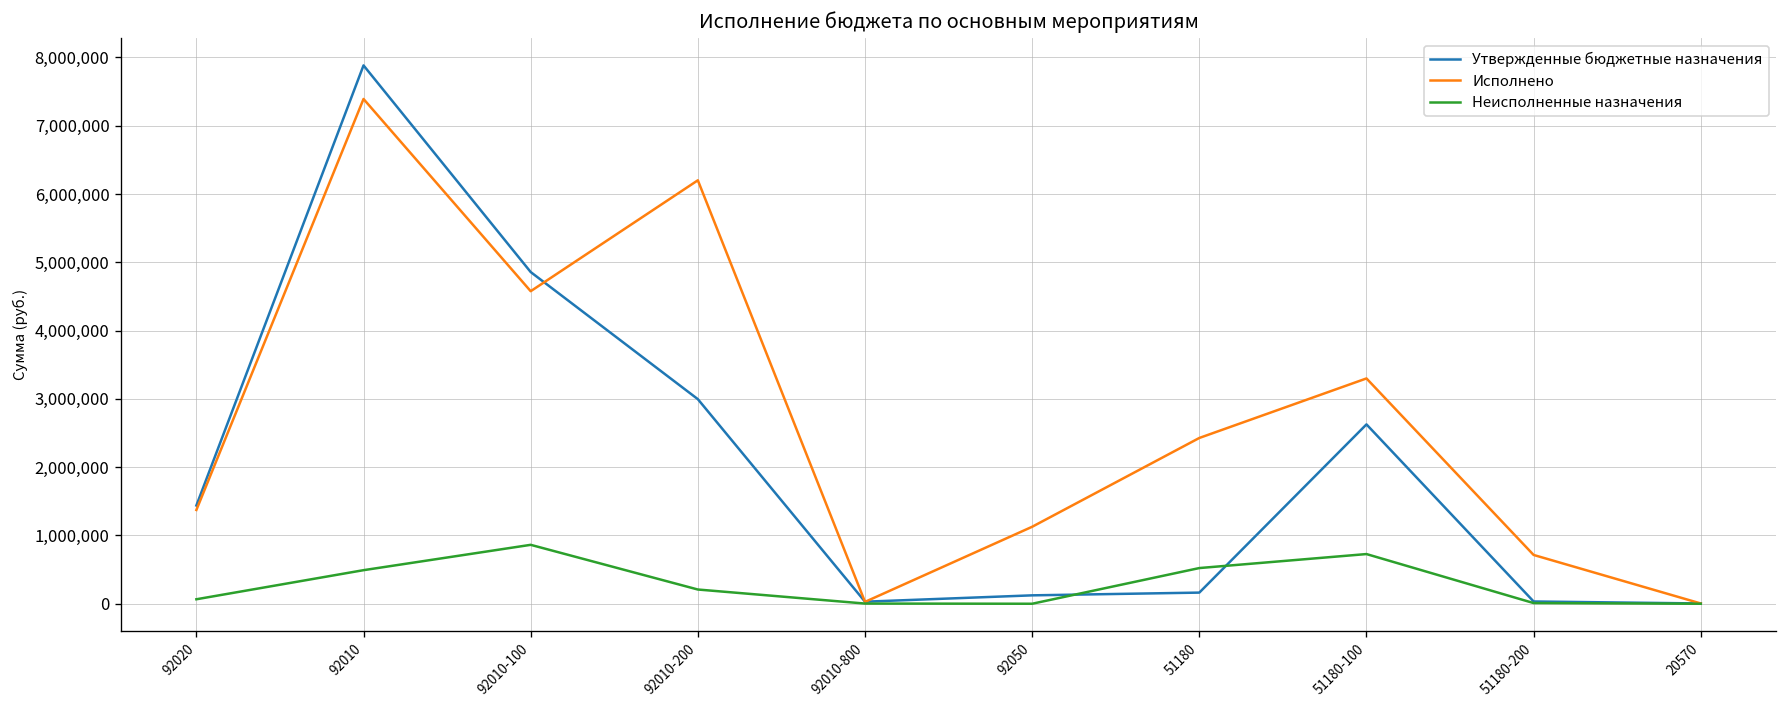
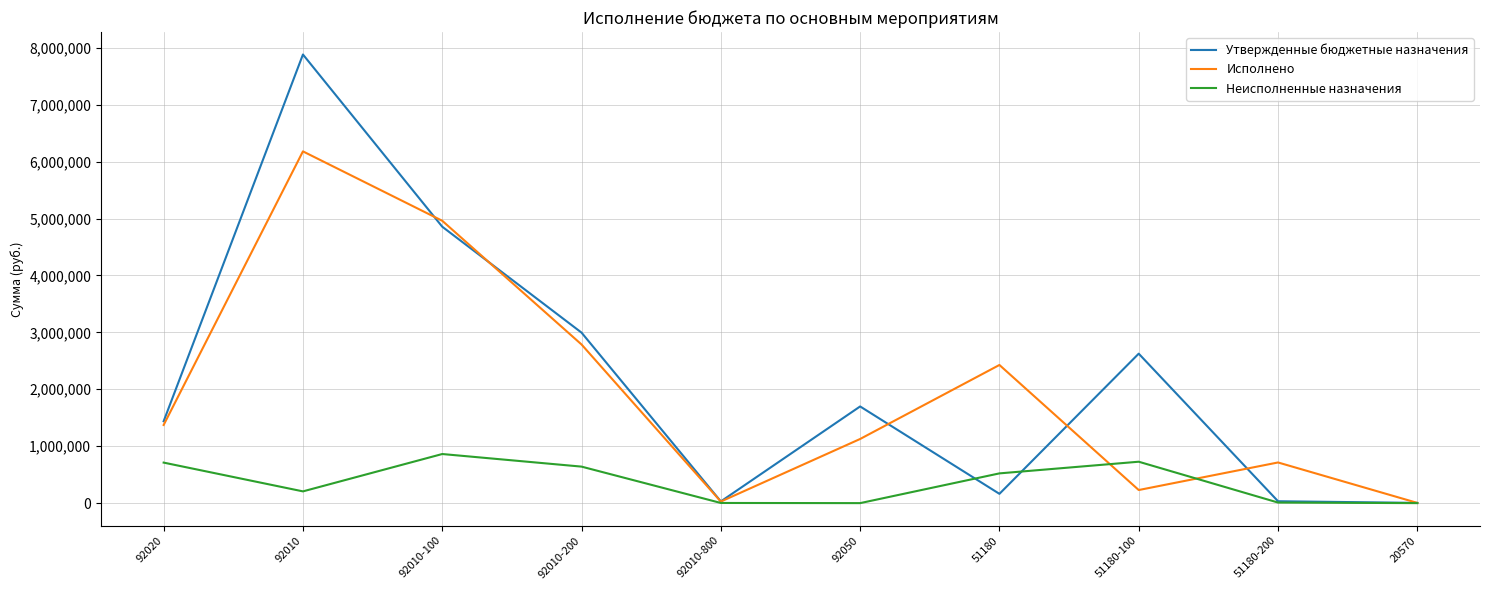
Неисполненные назначения, 92020: 100,000 -> 700,000
Исполнено, 92010: 7,400,000 -> 6,200,000
Неисполненные назначения, 92010: 500,000 -> 200,000
Исполнено, 92010-100: 4,600,000 -> 5,000,000
Исполнено, 92010-200: 6,200,000 -> 2,800,000
Неисполненные назначения, 92010-200: 200,000 -> 600,000
Утвержденные бюджетные назначения, 92050: 100,000 -> 1,700,000
Исполнено, 51180-100: 3,300,000 -> 200,000
